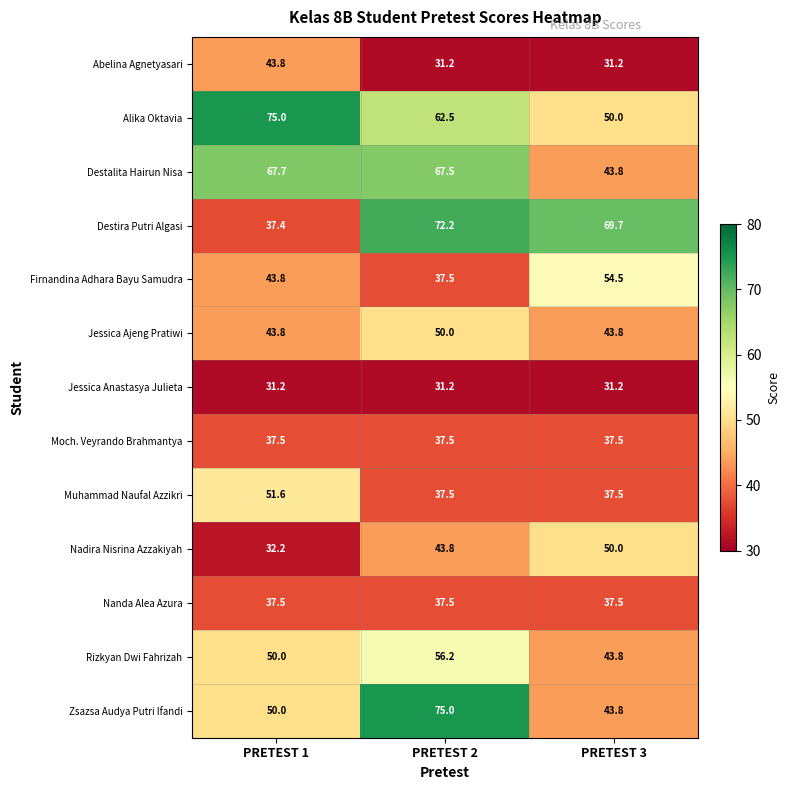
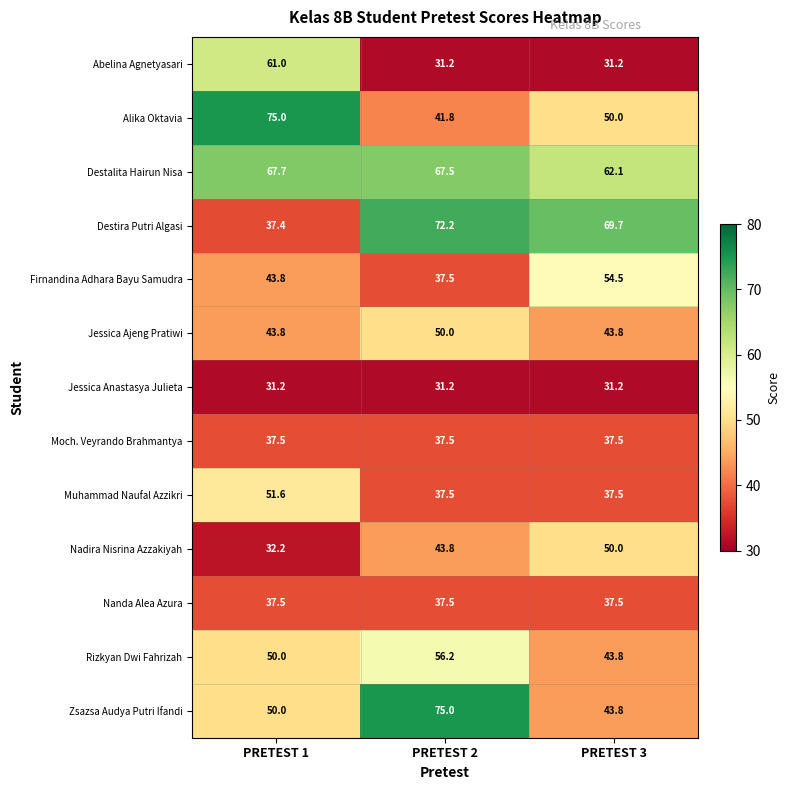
Abelina Agnetyasari, PRETEST 1: 43.8 -> 61.0
Alika Oktavia, PRETEST 2: 62.5 -> 41.8
Destalita Hairun Nisa, PRETEST 3: 43.8 -> 62.1
